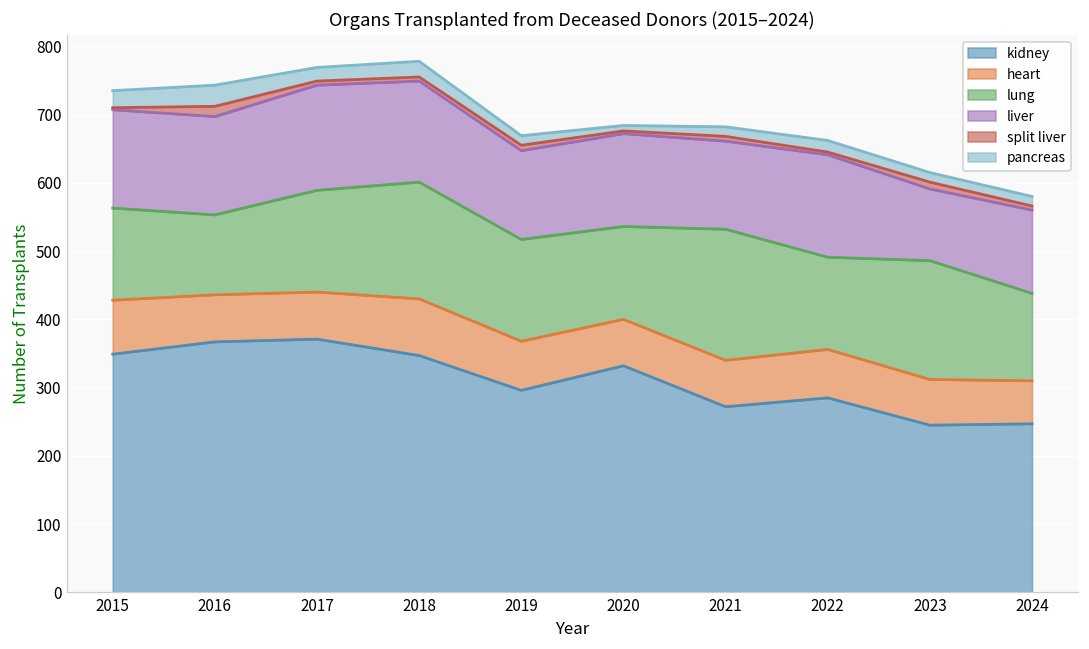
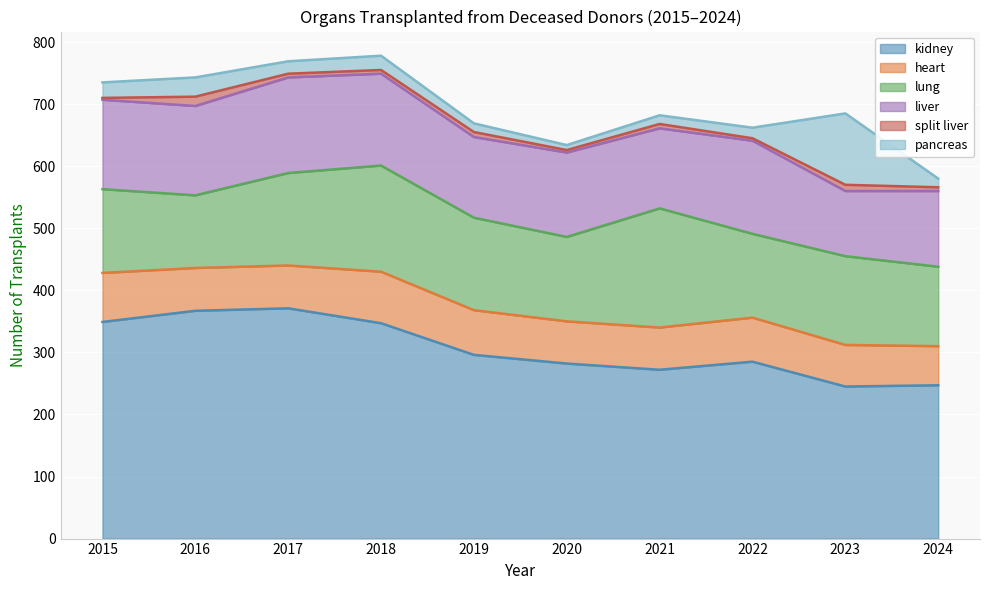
kidney, 2020: 330 -> 280
lung, 2023: 170 -> 140
pancreas, 2023: 10 -> 120
